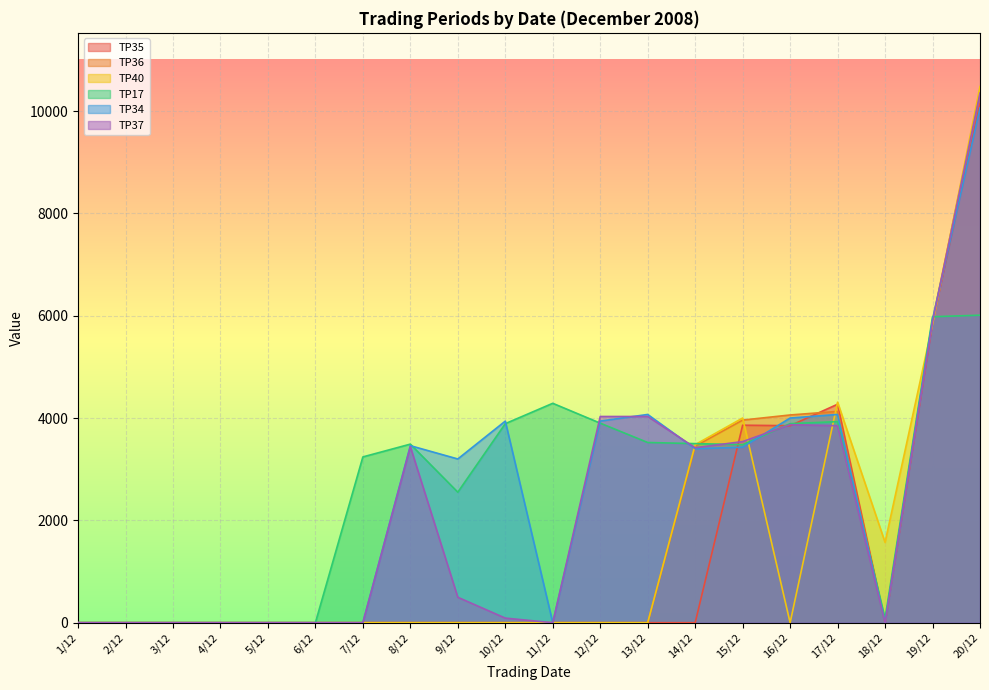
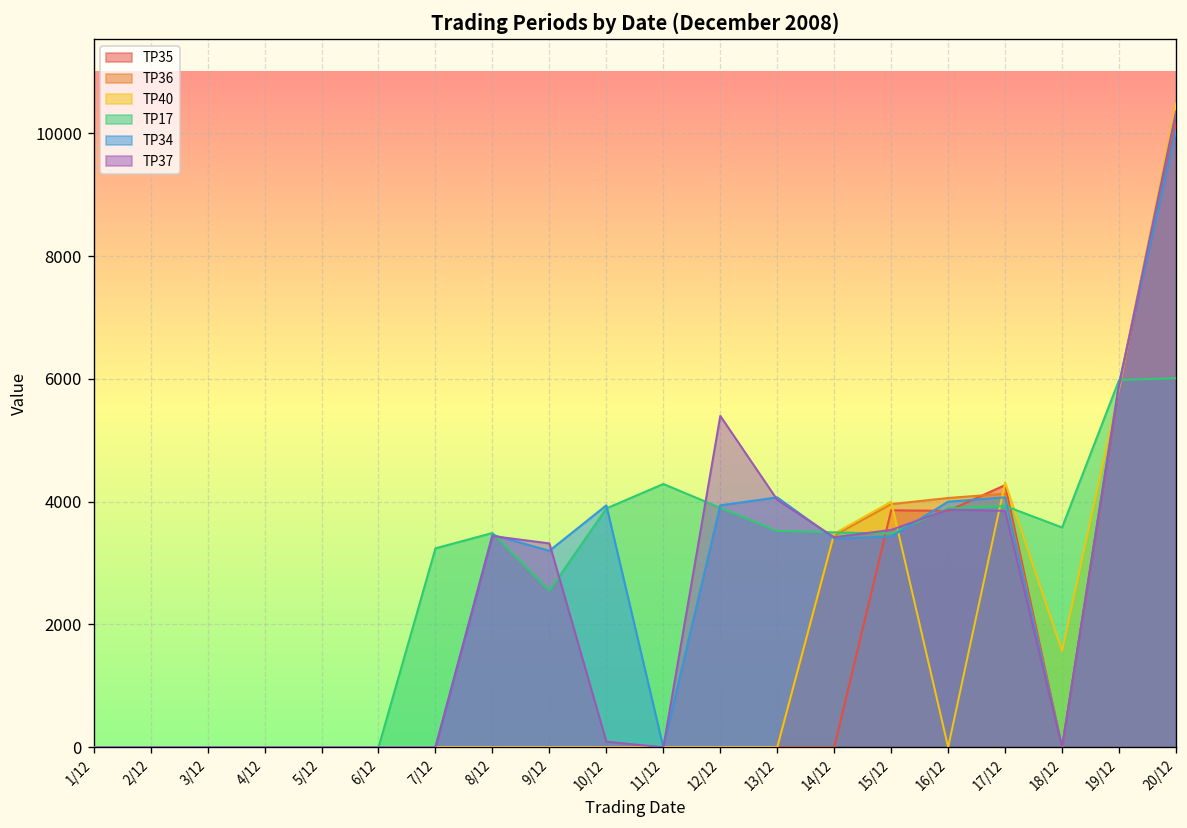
TP37, 9/12: 500 -> 3300
TP37, 12/12: 4000 -> 5400
TP17, 18/12: 100 -> 3600
